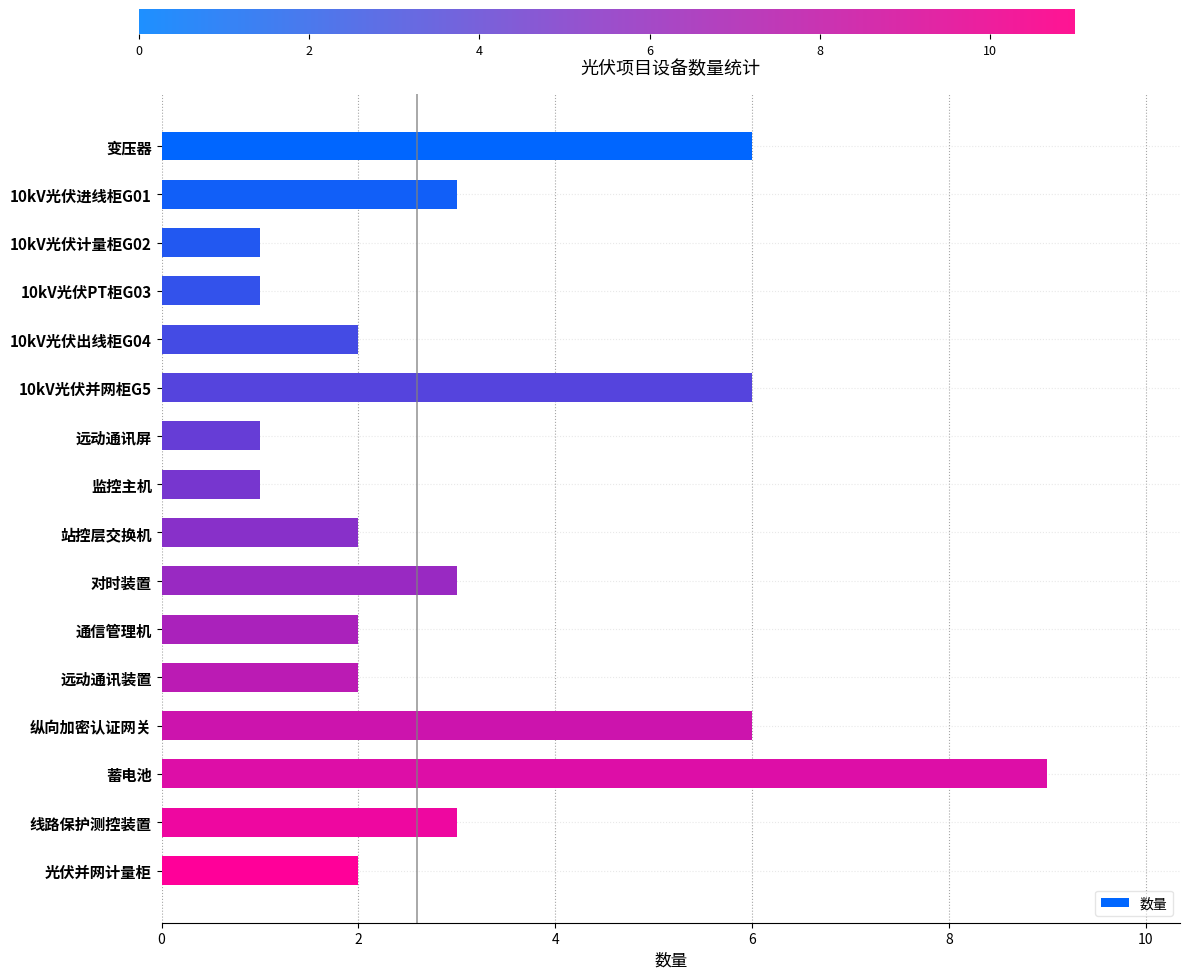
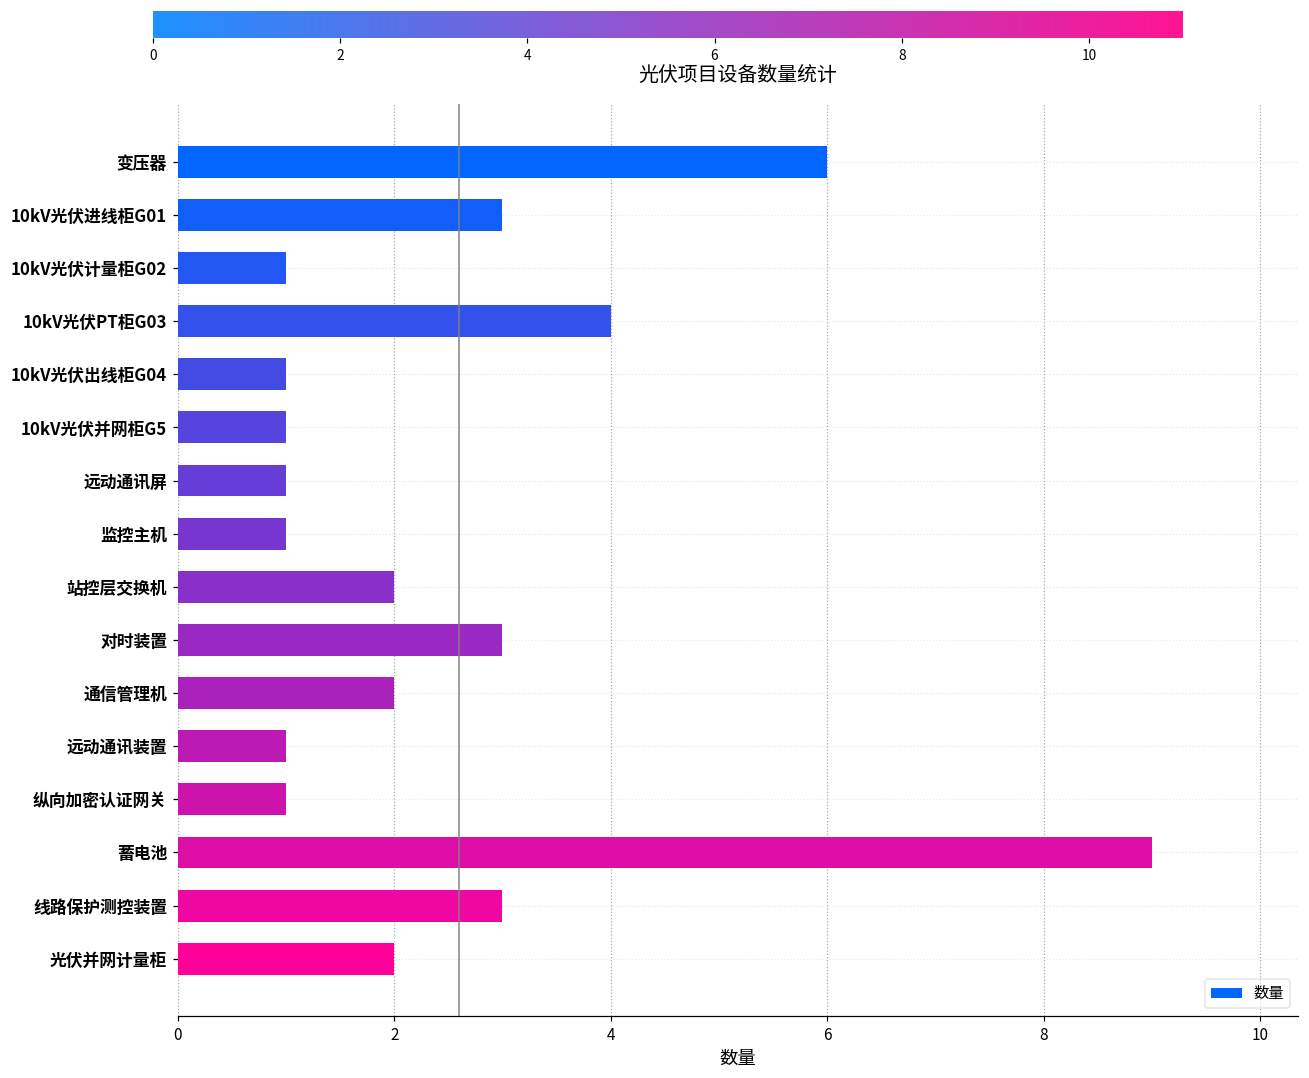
10kV光伏PT柜G03: 1 -> 4
10kV光伏出线柜G04: 2 -> 1
10kV光伏并网柜G5: 6 -> 1
远动通讯装置: 2 -> 1
纵向加密认证网关: 6 -> 1
